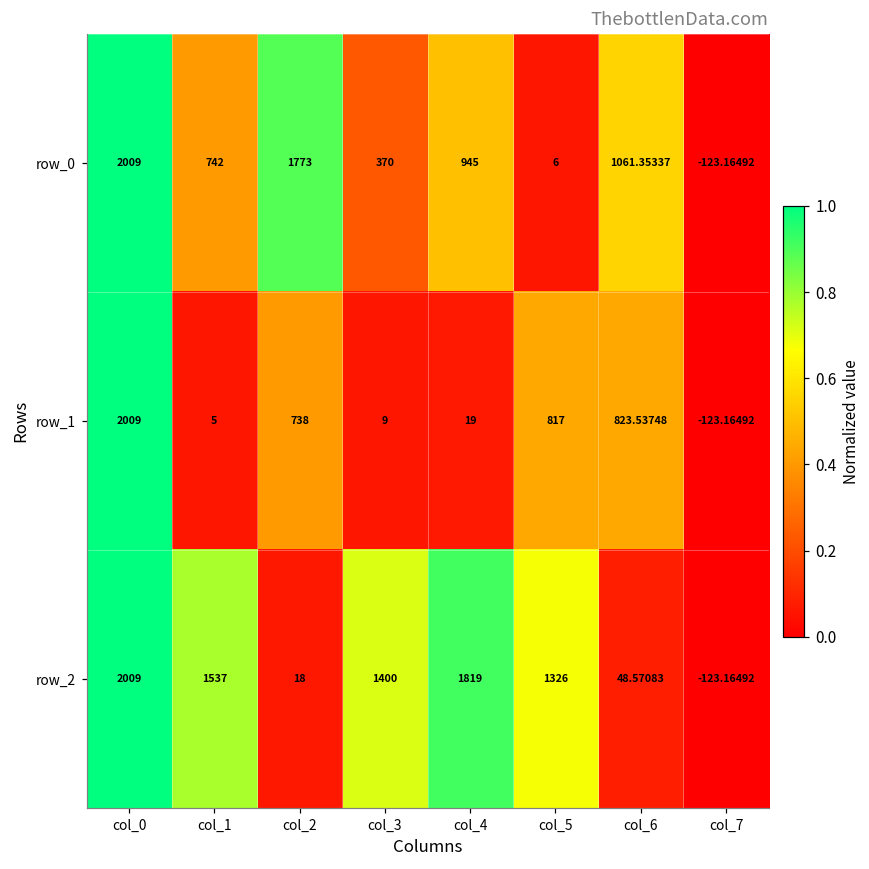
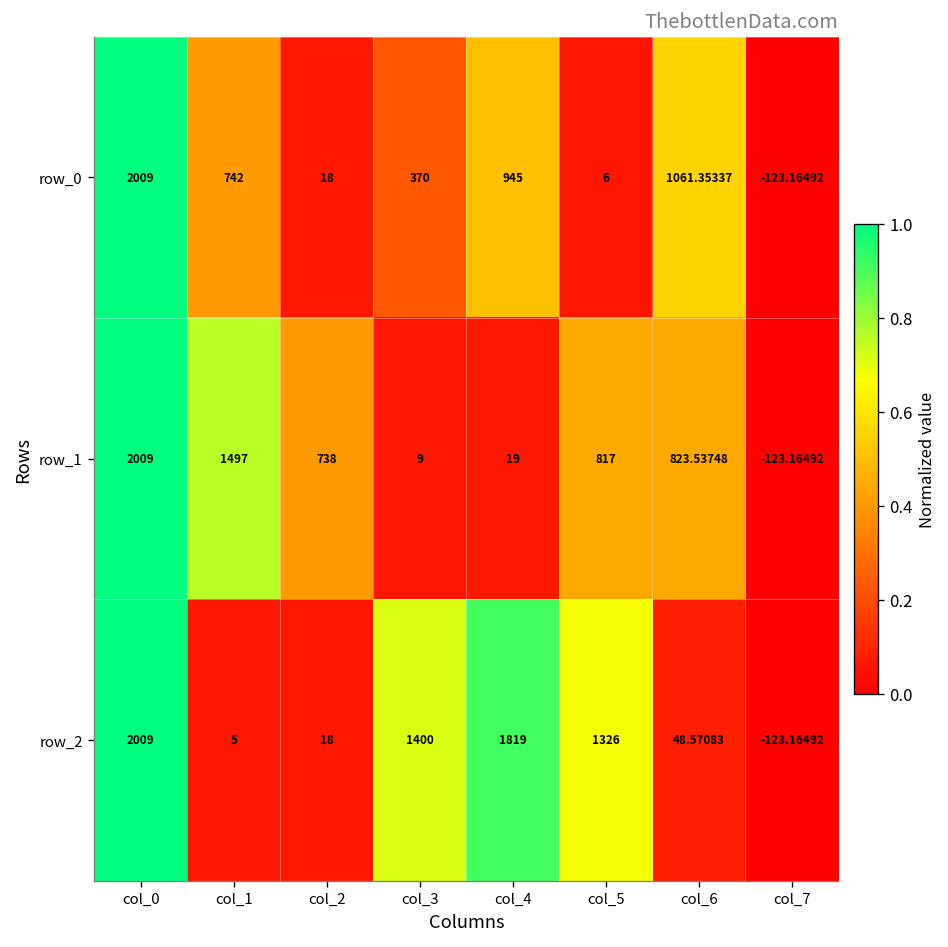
row_0, col_2: 1773 -> 18
row_1, col_1: 5 -> 1497
row_2, col_1: 1537 -> 5
